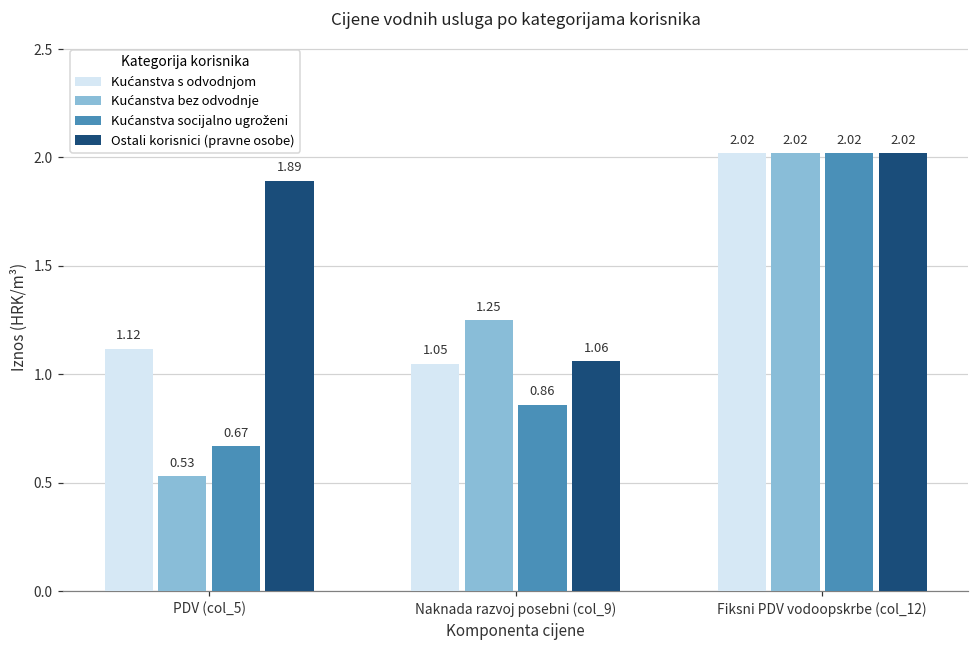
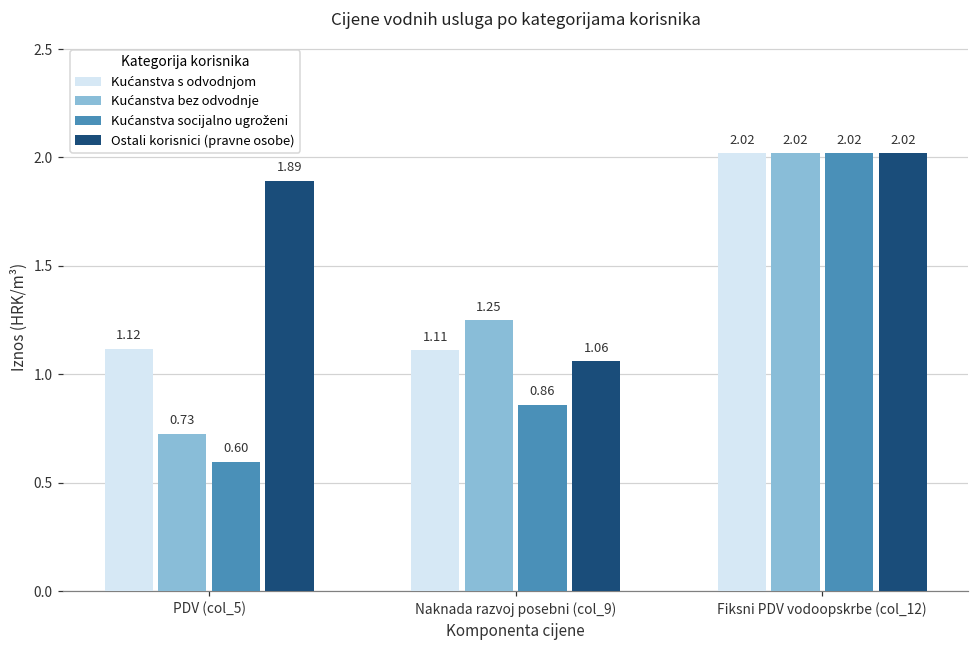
Kućanstva bez odvodnje, PDV (col_5): 0.53 -> 0.73
Kućanstva socijalno ugroženi, PDV (col_5): 0.67 -> 0.60
Kućanstva s odvodnjom, Naknada razvoj posebni (col_9): 1.05 -> 1.11
